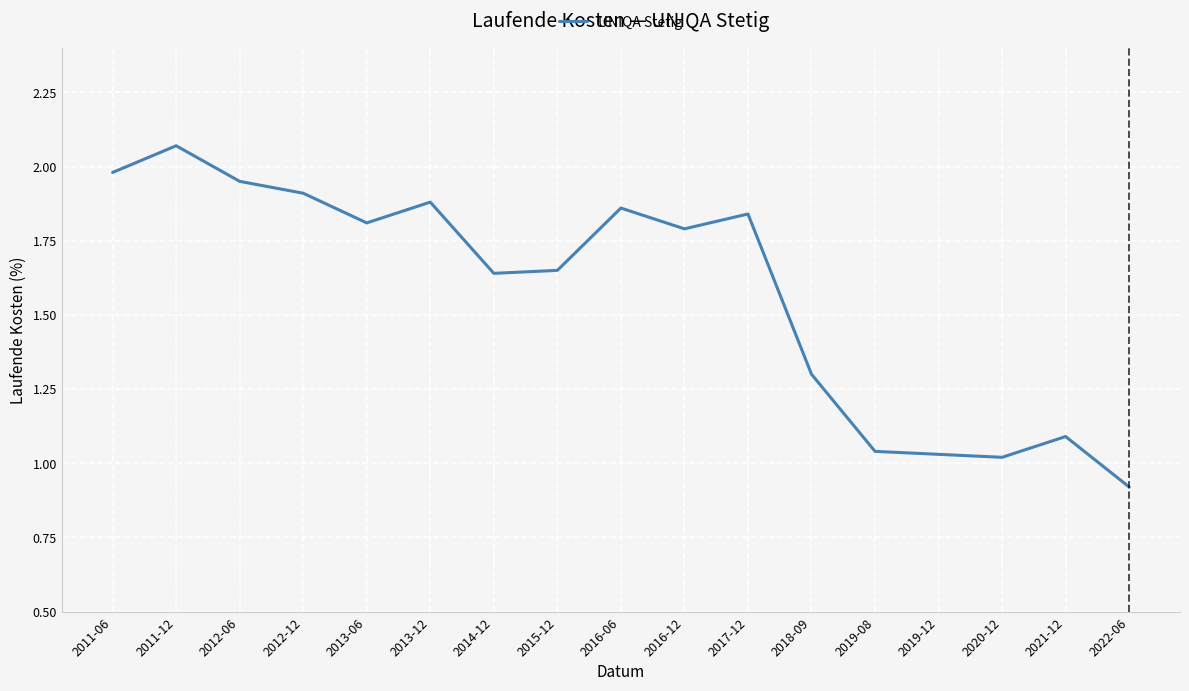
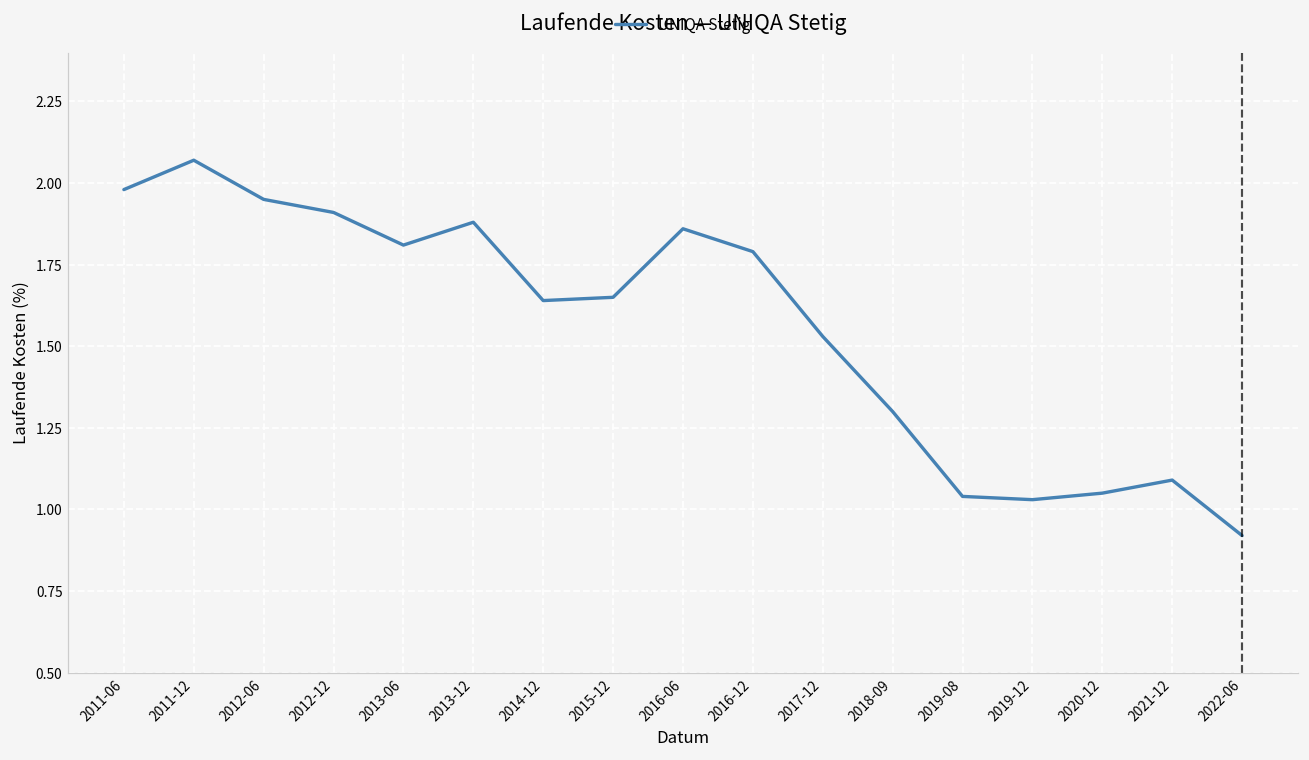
2017-12: 1.84 -> 1.53
2020-12: 1.02 -> 1.05
